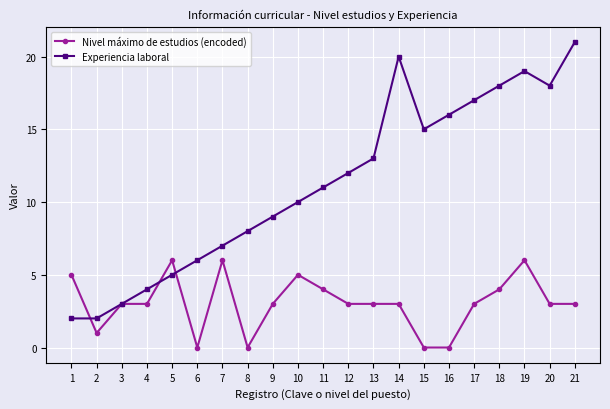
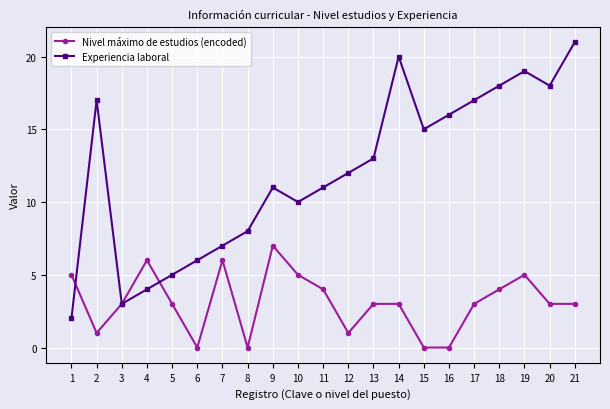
Experiencia laboral, 2: 2 -> 17
Nivel máximo de estudios (encoded), 4: 3 -> 6
Nivel máximo de estudios (encoded), 5: 6 -> 3
Nivel máximo de estudios (encoded), 9: 3 -> 7
Experiencia laboral, 9: 9 -> 11
Nivel máximo de estudios (encoded), 12: 3 -> 1
Nivel máximo de estudios (encoded), 19: 6 -> 5
